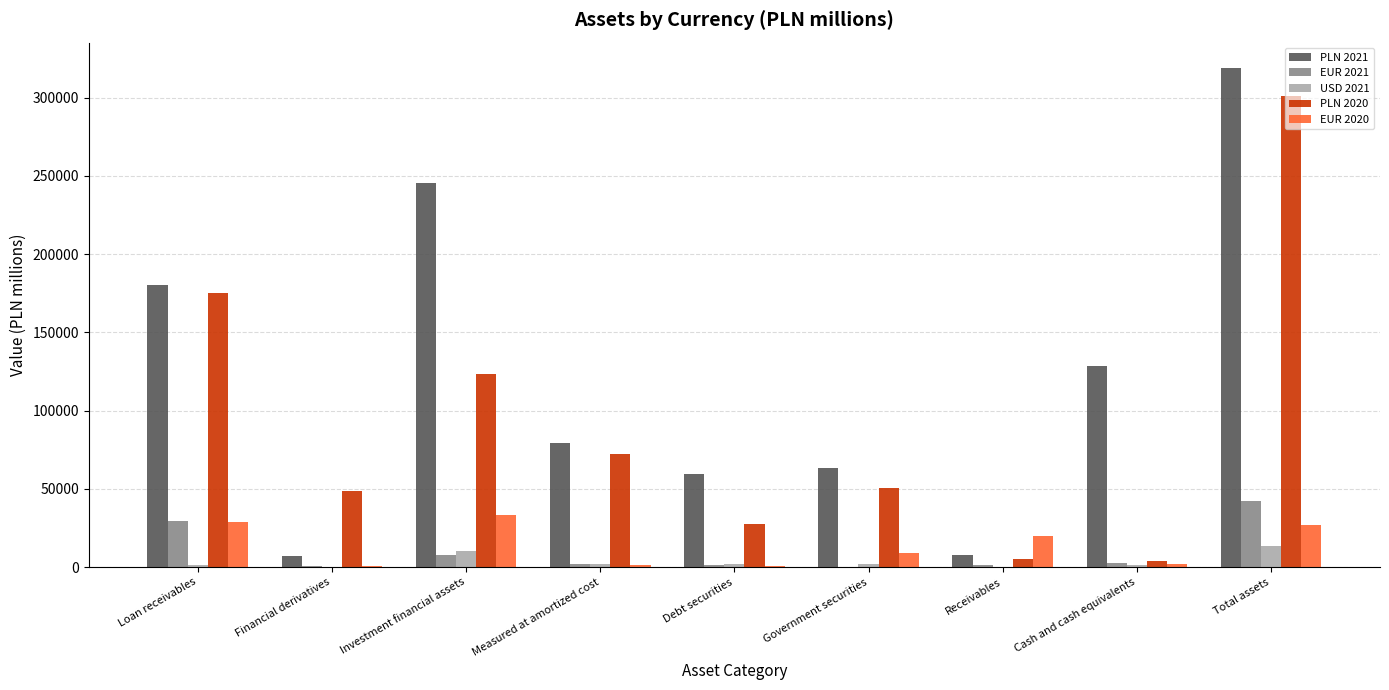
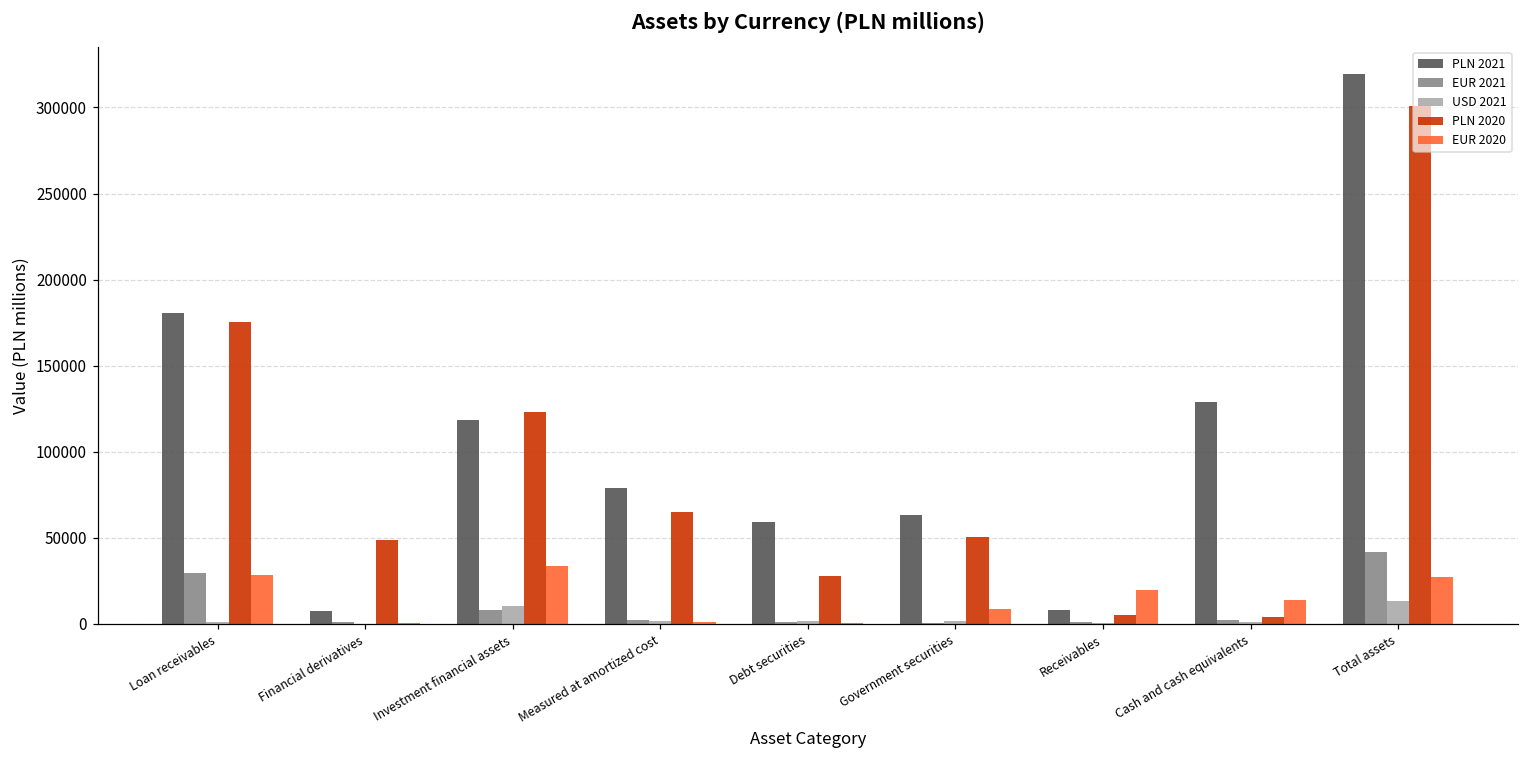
PLN 2021, Investment financial assets: 245000 -> 119000
PLN 2020, Measured at amortized cost: 72000 -> 65000
EUR 2020, Cash and cash equivalents: 2000 -> 14000
